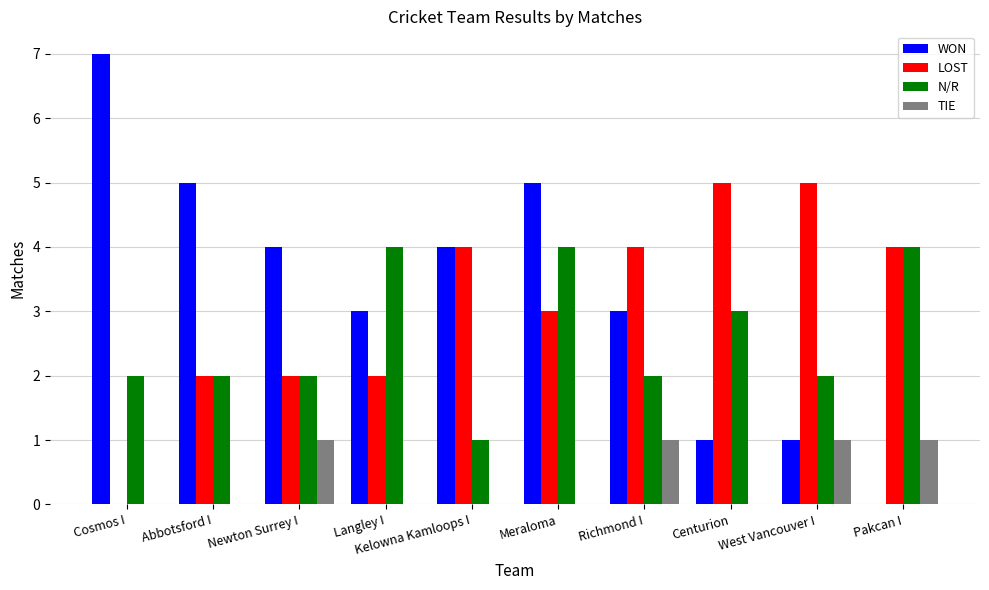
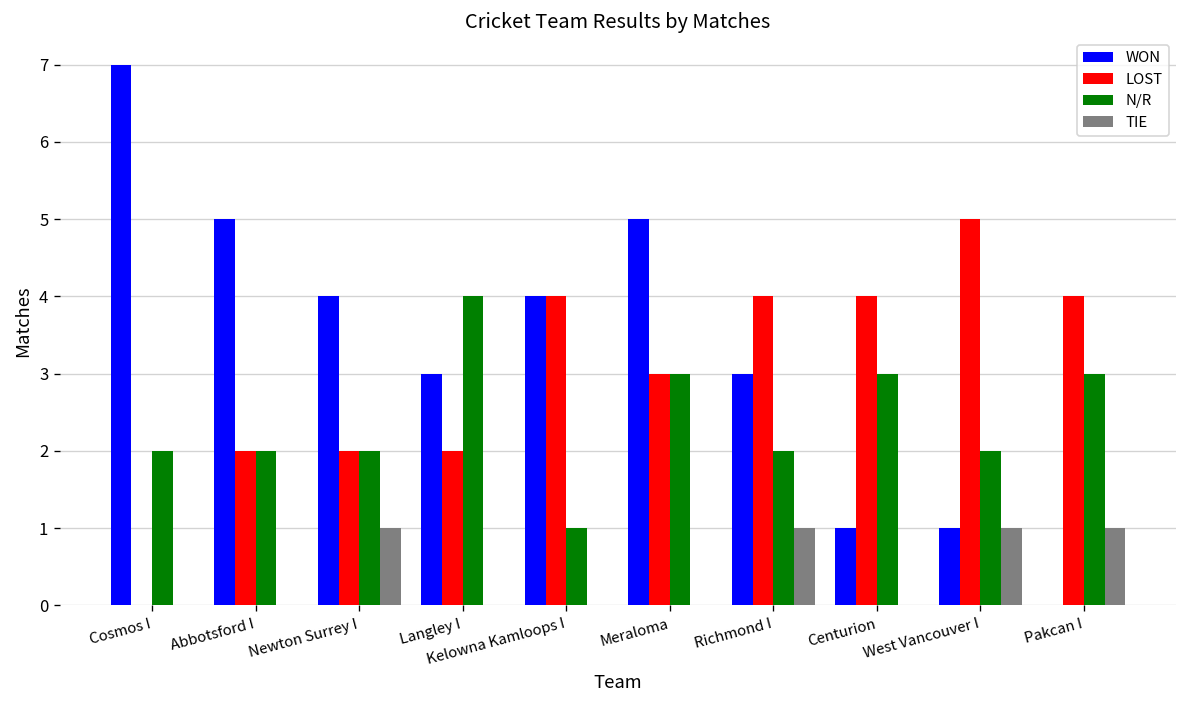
N/R, Meraloma: 4 -> 3
LOST, Centurion: 5 -> 4
N/R, Pakcan I: 4 -> 3
